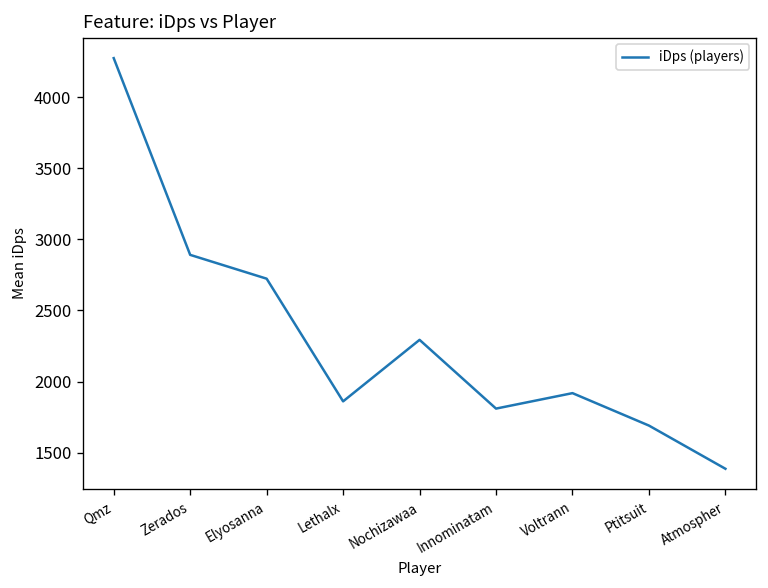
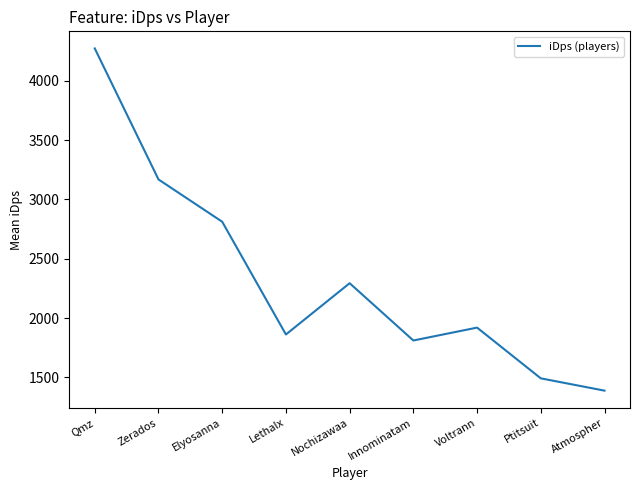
Zerados: 2890 -> 3170
Elyosanna: 2720 -> 2810
Ptitsuit: 1690 -> 1490
